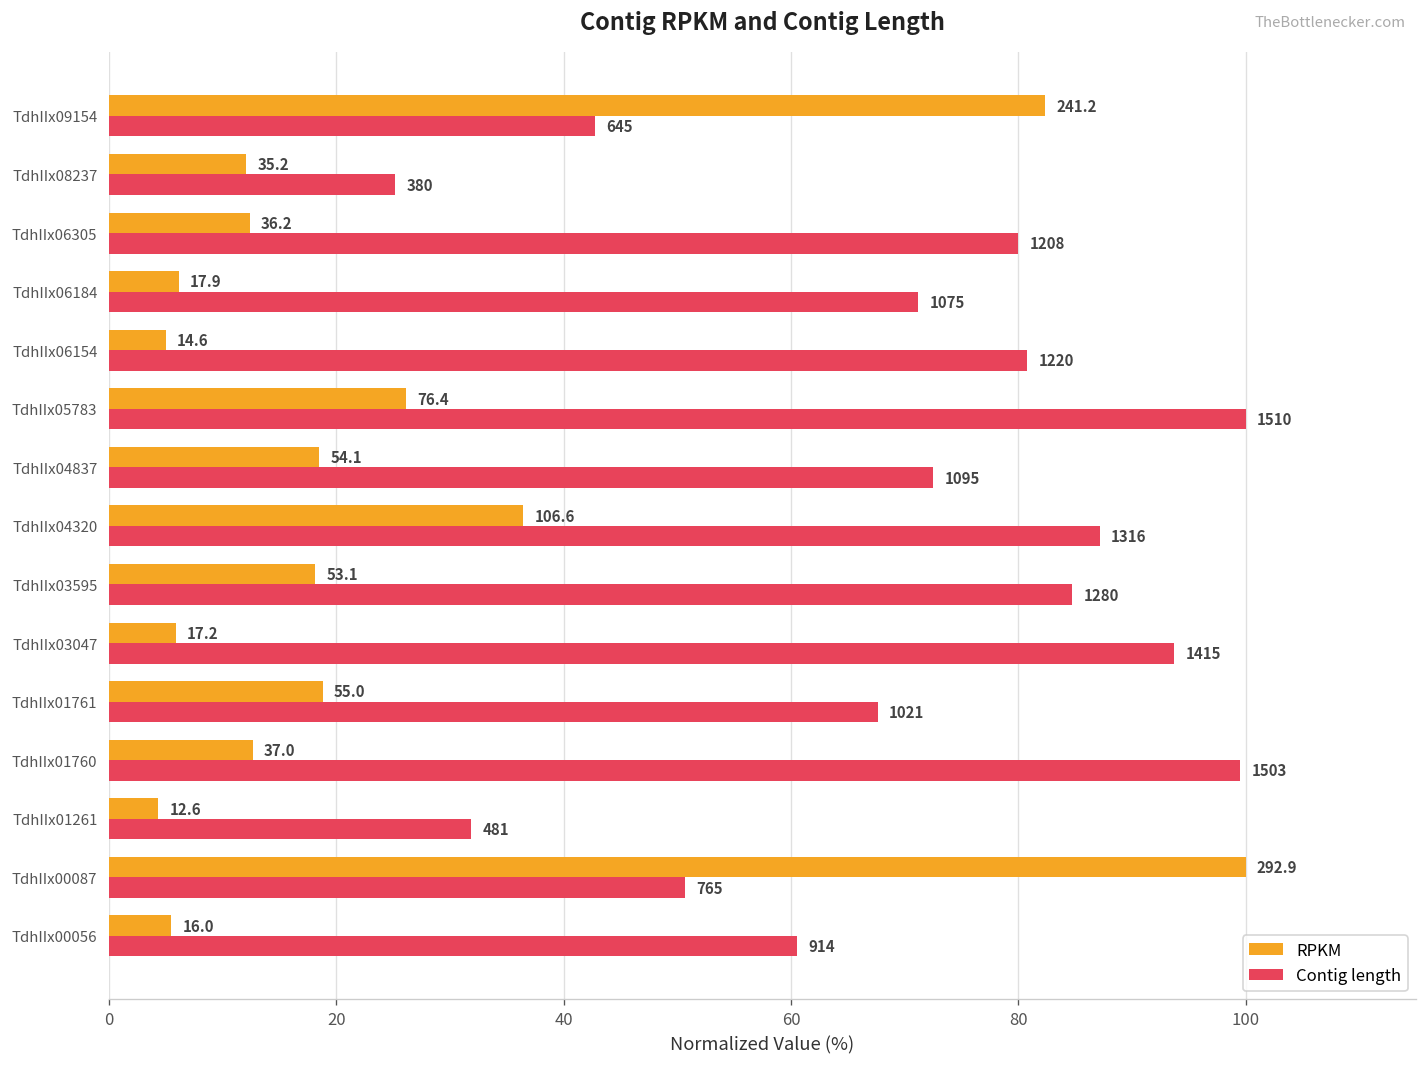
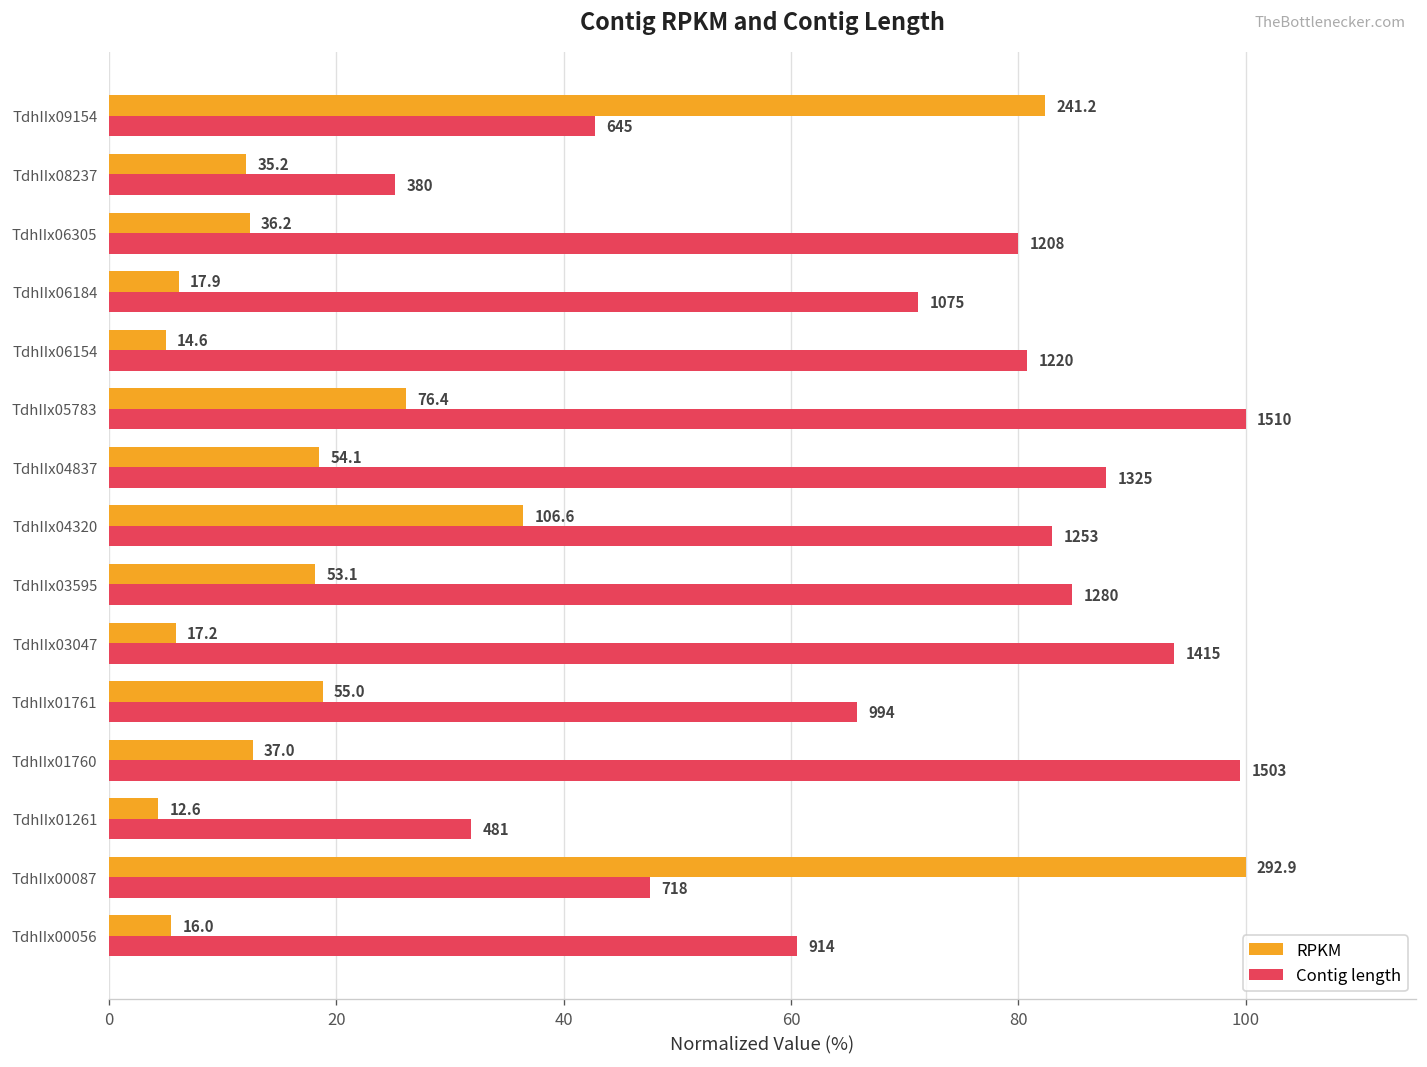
Contig length, TdhIIx04837: 1095 -> 1325
Contig length, TdhIIx04320: 1316 -> 1253
Contig length, TdhIIx01761: 1021 -> 994
Contig length, TdhIIx00087: 765 -> 718
